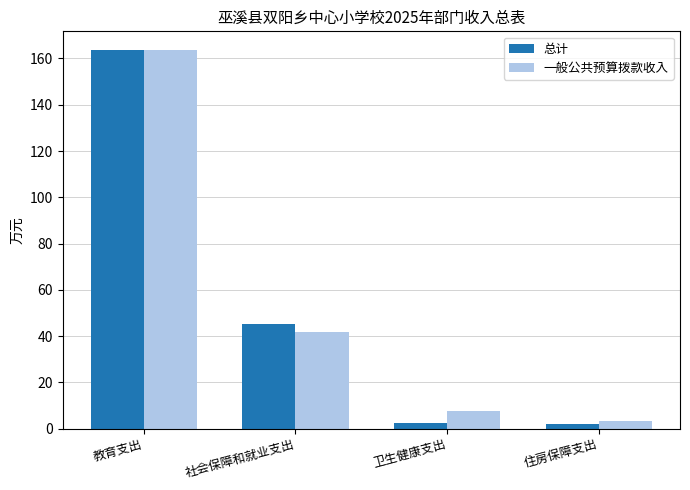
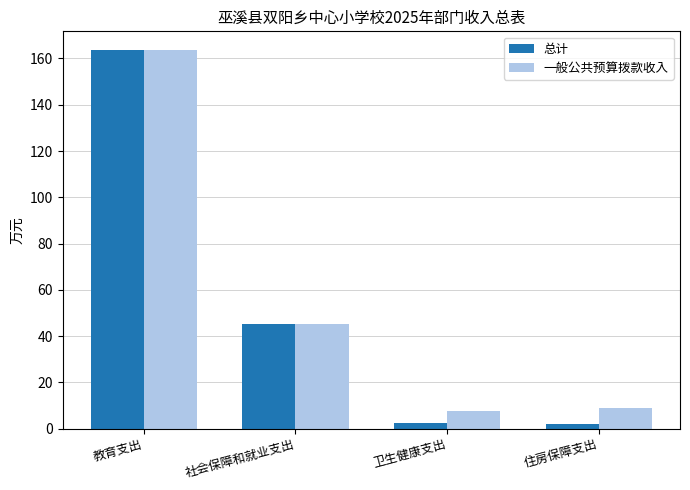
一般公共预算拨款收入, 社会保障和就业支出: 42 -> 45
一般公共预算拨款收入, 住房保障支出: 3 -> 9
